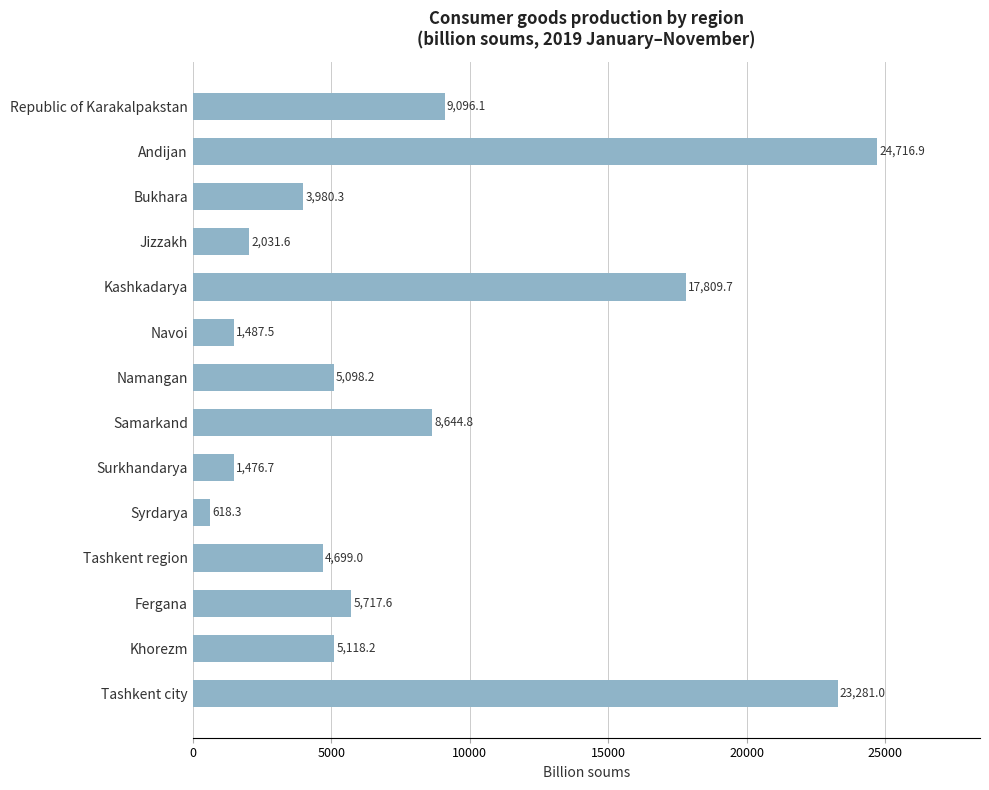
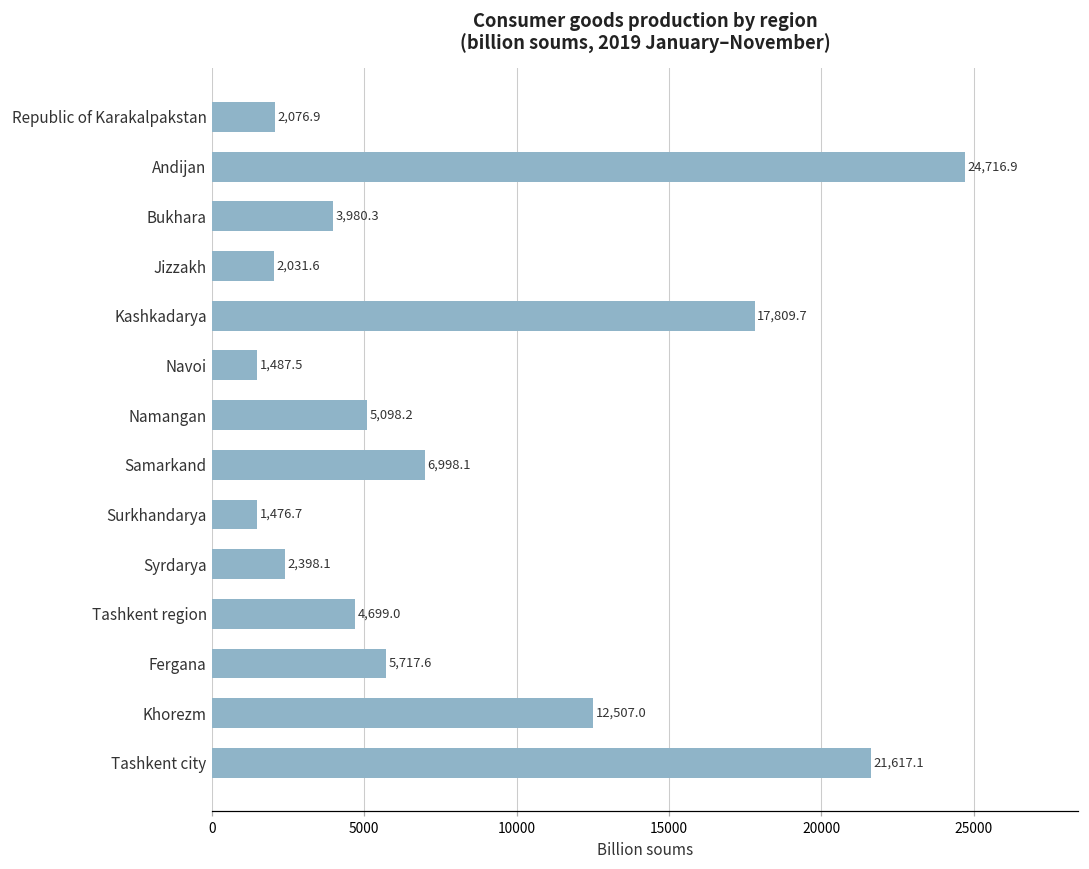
Republic of Karakalpakstan: 9,096.1 -> 2,076.9
Samarkand: 8,644.8 -> 6,998.1
Syrdarya: 618.3 -> 2,398.1
Khorezm: 5,118.2 -> 12,507.0
Tashkent city: 23,281.0 -> 21,617.1
